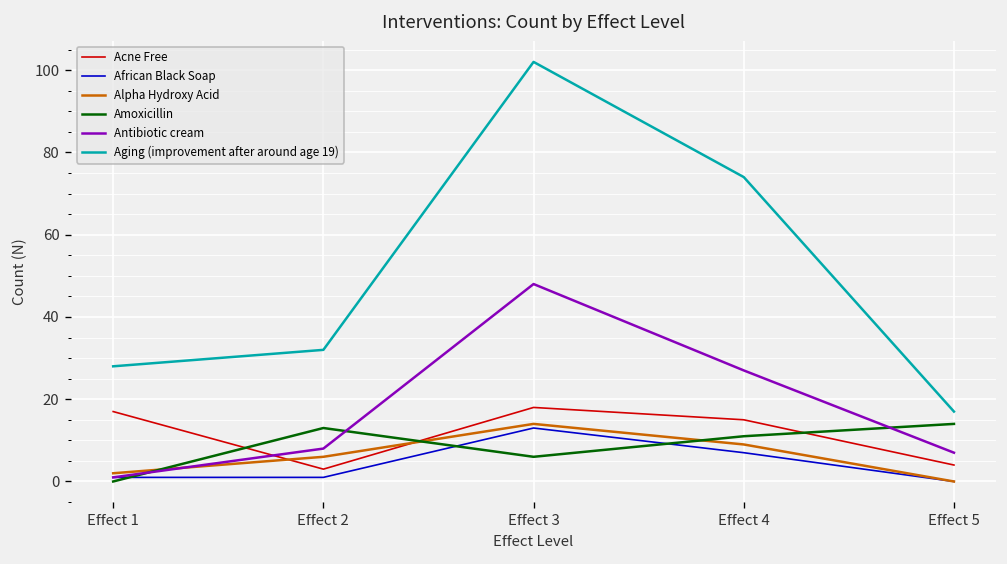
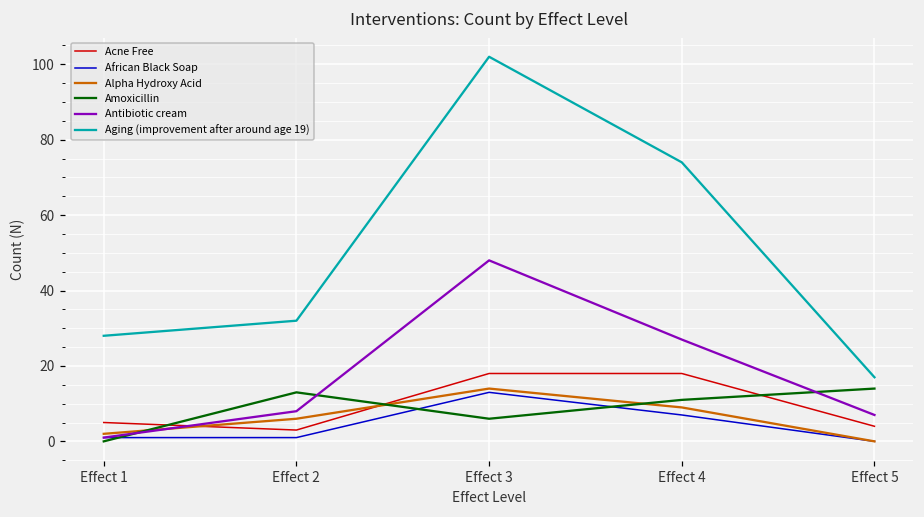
Acne Free, Effect 1: 17 -> 5
Acne Free, Effect 4: 15 -> 18
